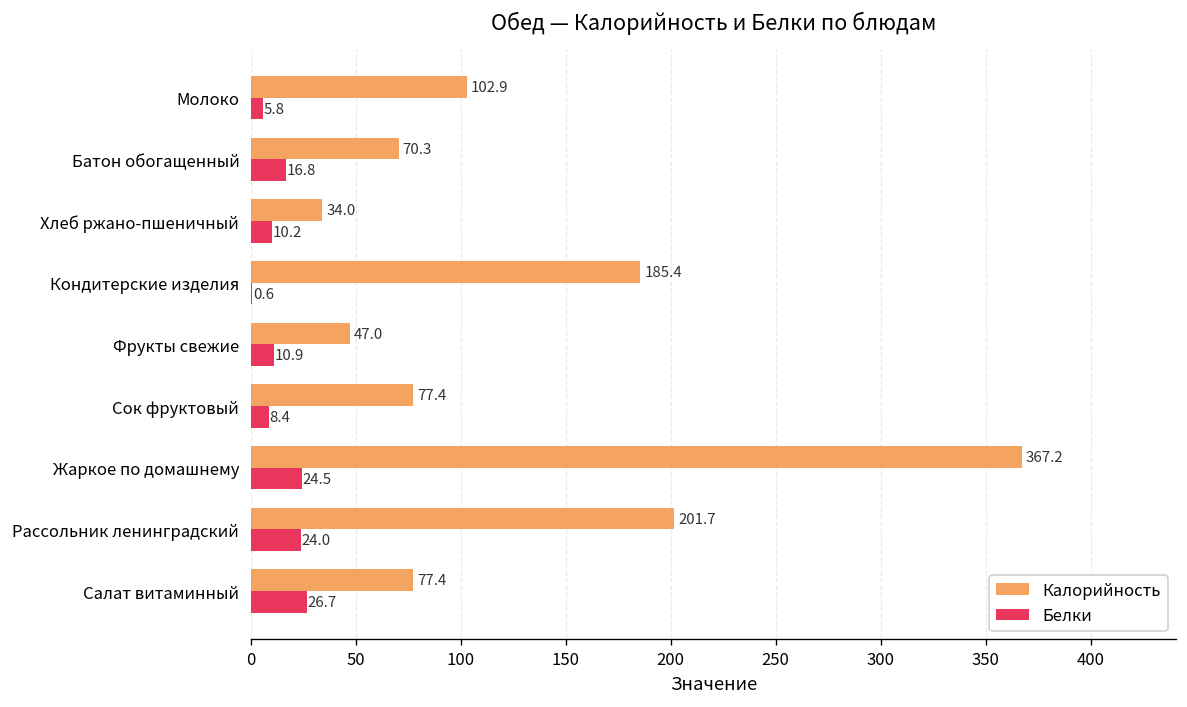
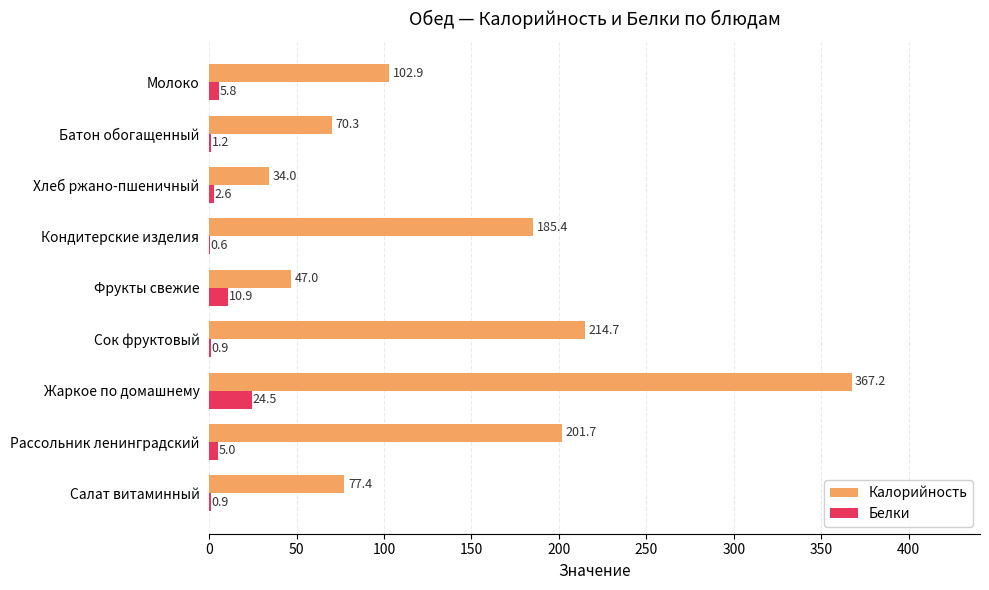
Белки, Батон обогащенный: 16.8 -> 1.2
Белки, Хлеб ржано-пшеничный: 10.2 -> 2.6
Калорийность, Сок фруктовый: 77.4 -> 214.7
Белки, Сок фруктовый: 8.4 -> 0.9
Белки, Рассольник ленинградский: 24.0 -> 5.0
Белки, Салат витаминный: 26.7 -> 0.9
